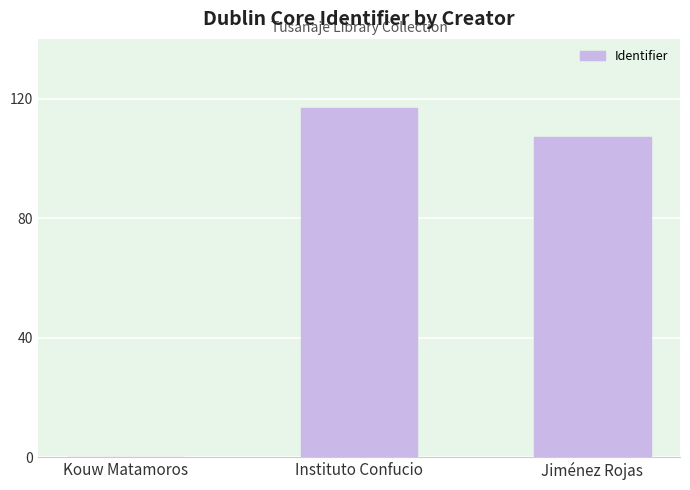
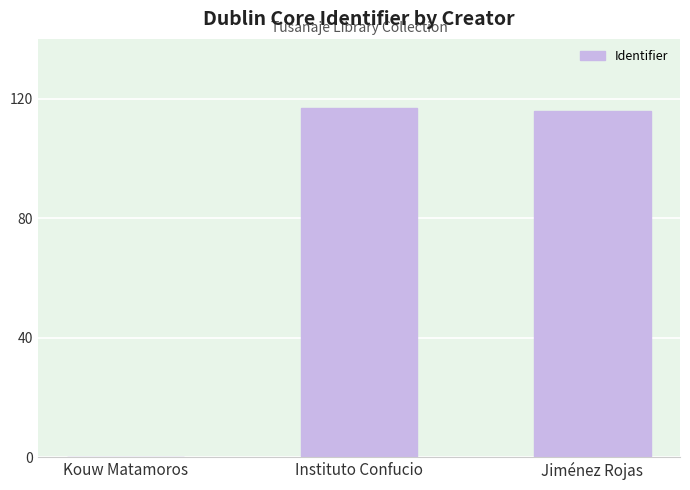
Jiménez Rojas: 107 -> 116
